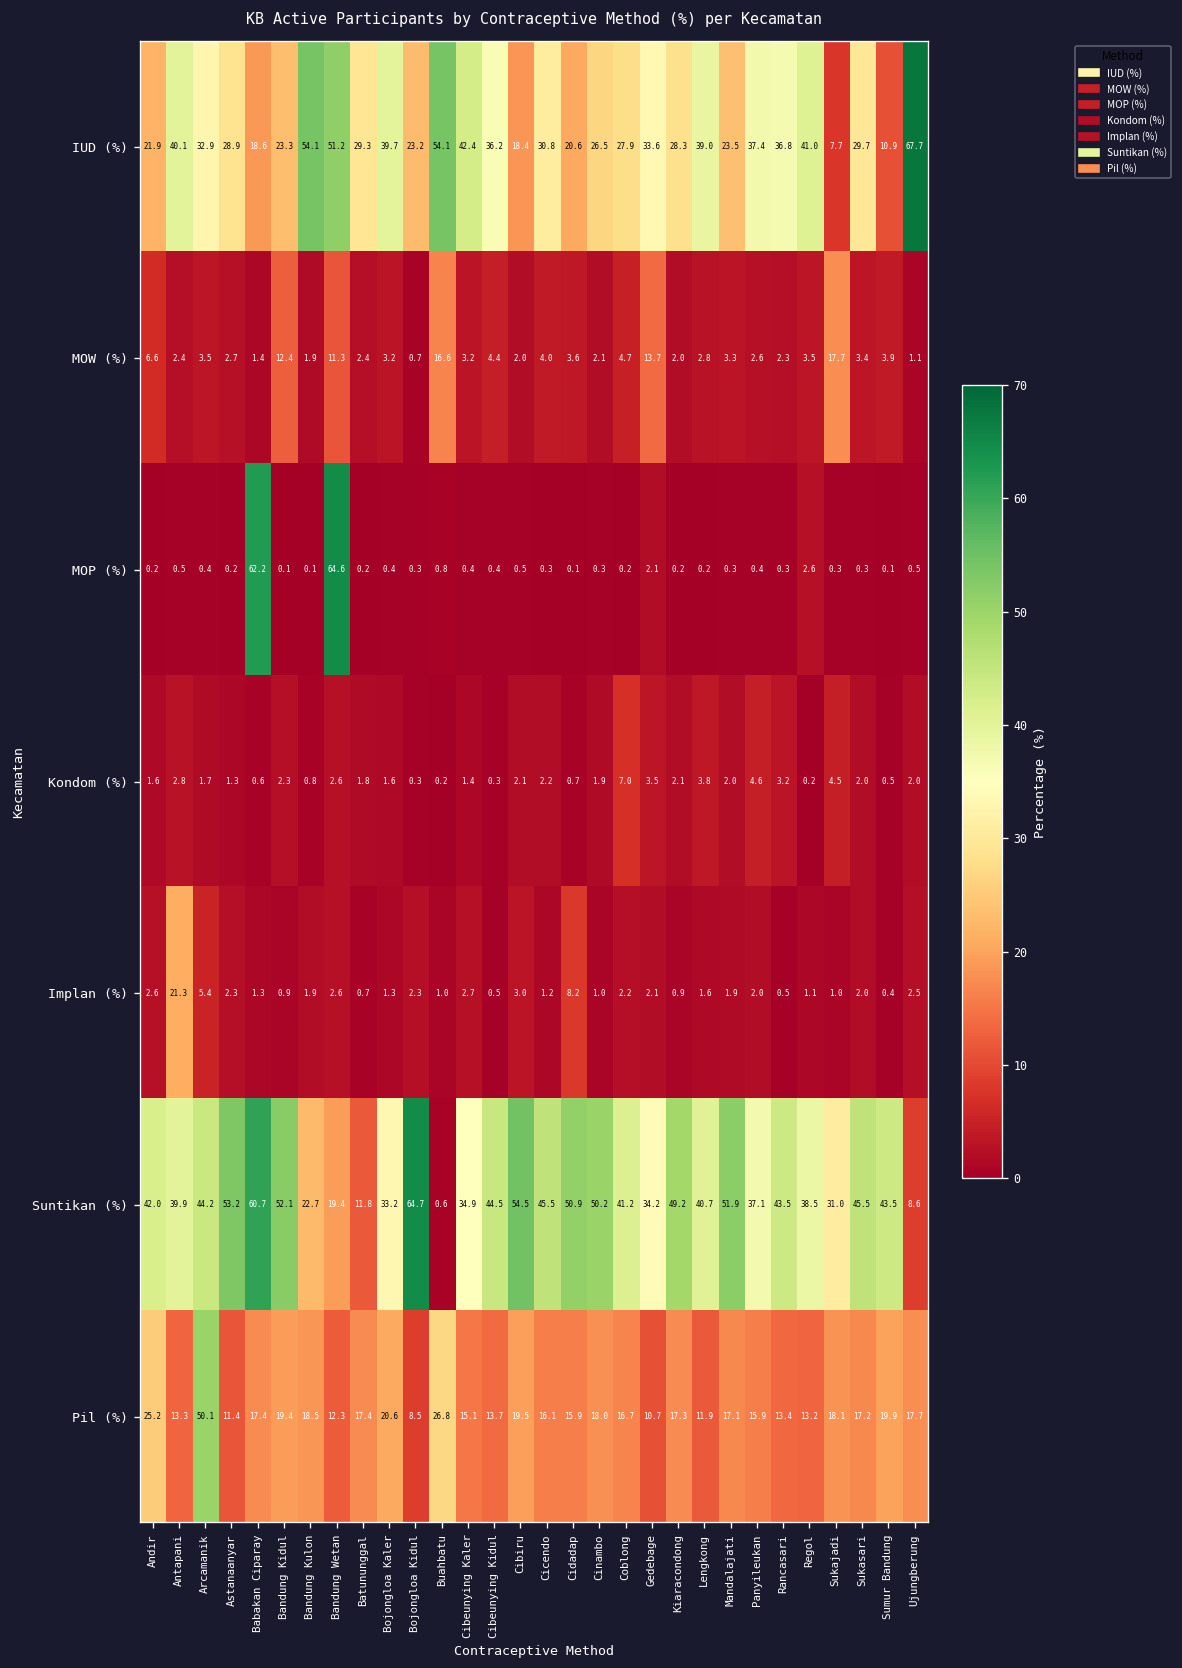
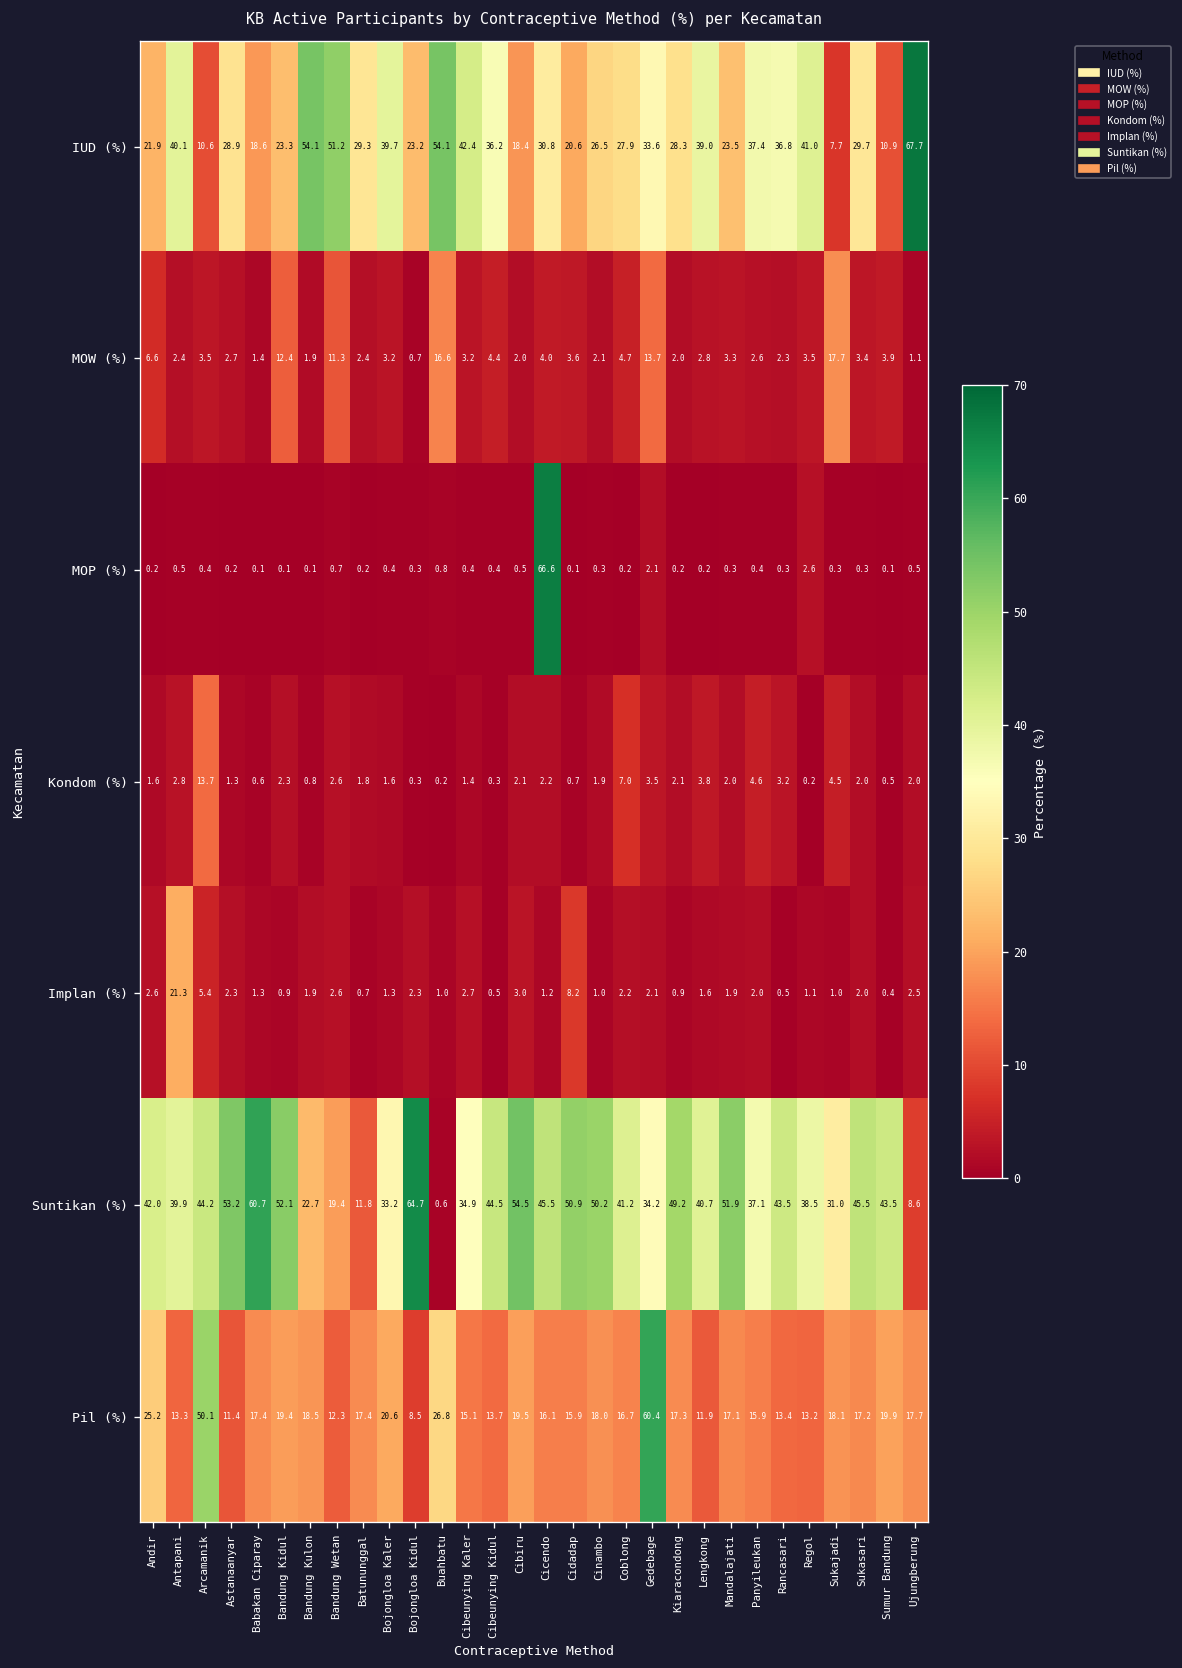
IUD (%), Arcamanik: 32.9 -> 10.6
MOP (%), Babakan Ciparay: 62.2 -> 0.1
MOP (%), Bandung Wetan: 64.6 -> 0.7
MOP (%), Cicendo: 0.3 -> 66.6
Kondom (%), Arcamanik: 1.7 -> 13.7
Pil (%), Gedebage: 10.7 -> 60.4
